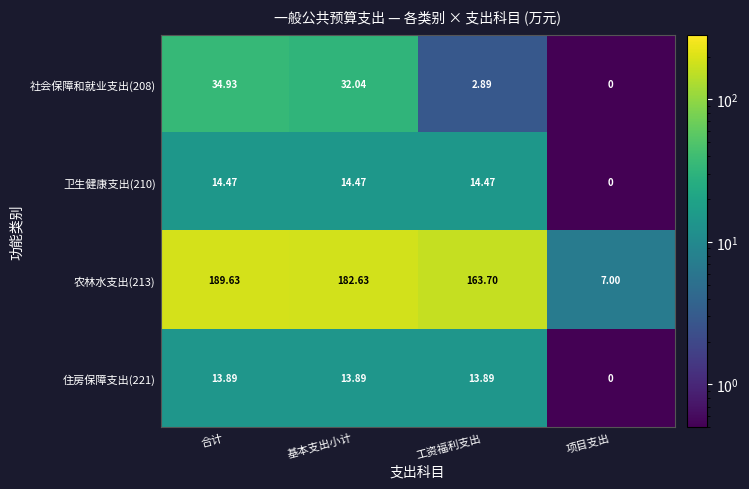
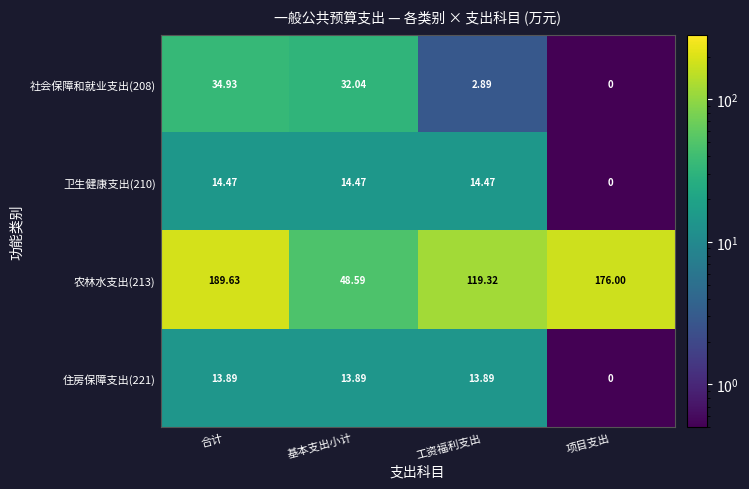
农林水支出(213), 基本支出小计: 182.63 -> 48.59
农林水支出(213), 工资福利支出: 163.70 -> 119.32
农林水支出(213), 项目支出: 7.00 -> 176.00
